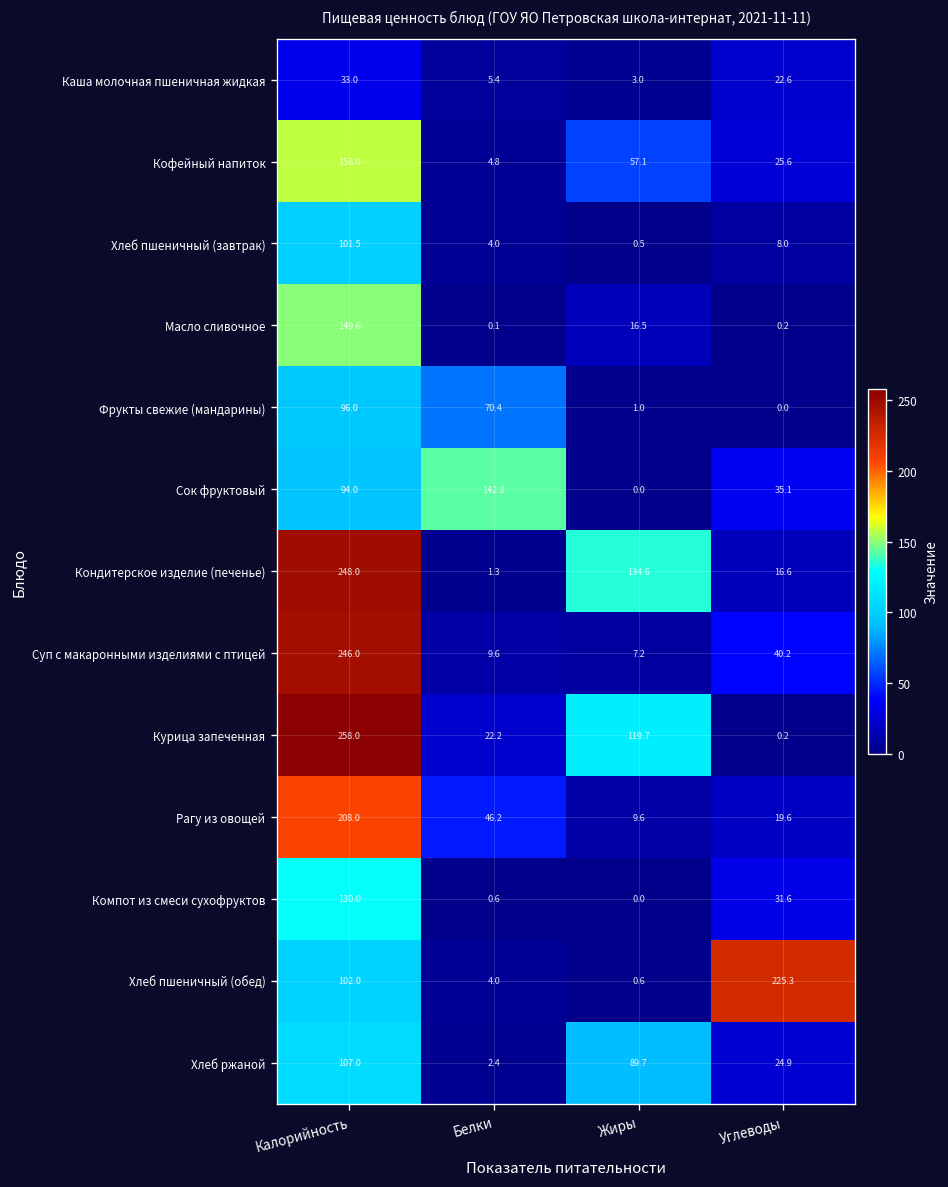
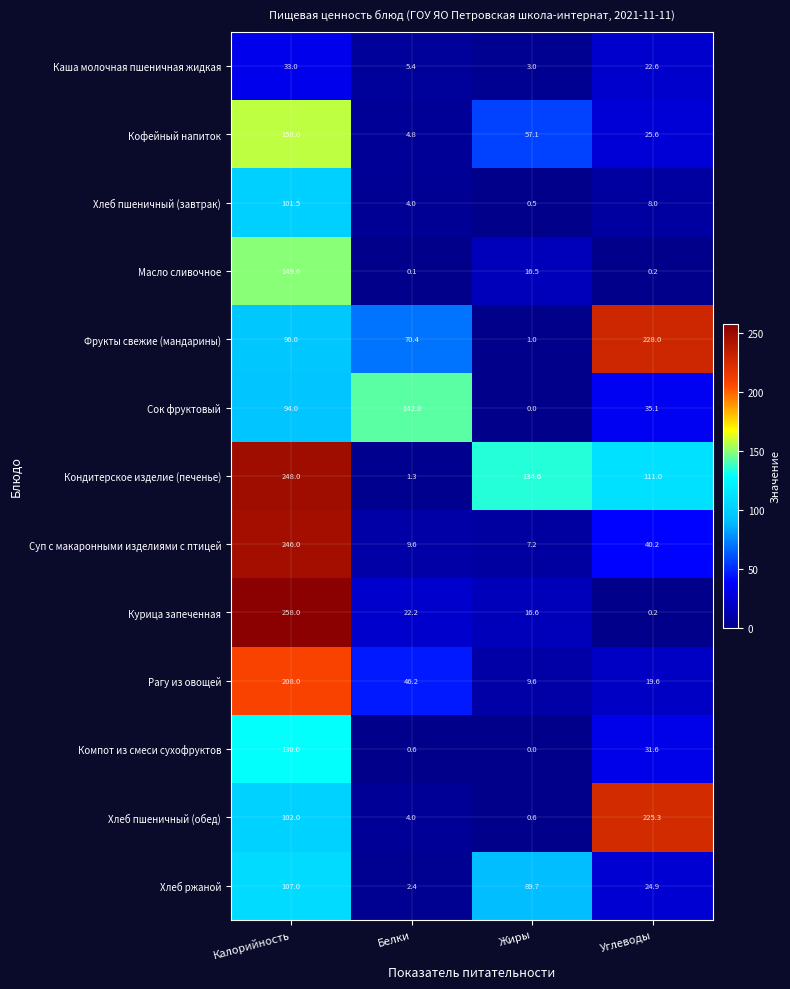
Фрукты свежие (мандарины), Углеводы: 0.0 -> 228.0
Кондитерское изделие (печенье), Углеводы: 16.6 -> 111.0
Курица запеченная, Жиры: 119.7 -> 16.6
